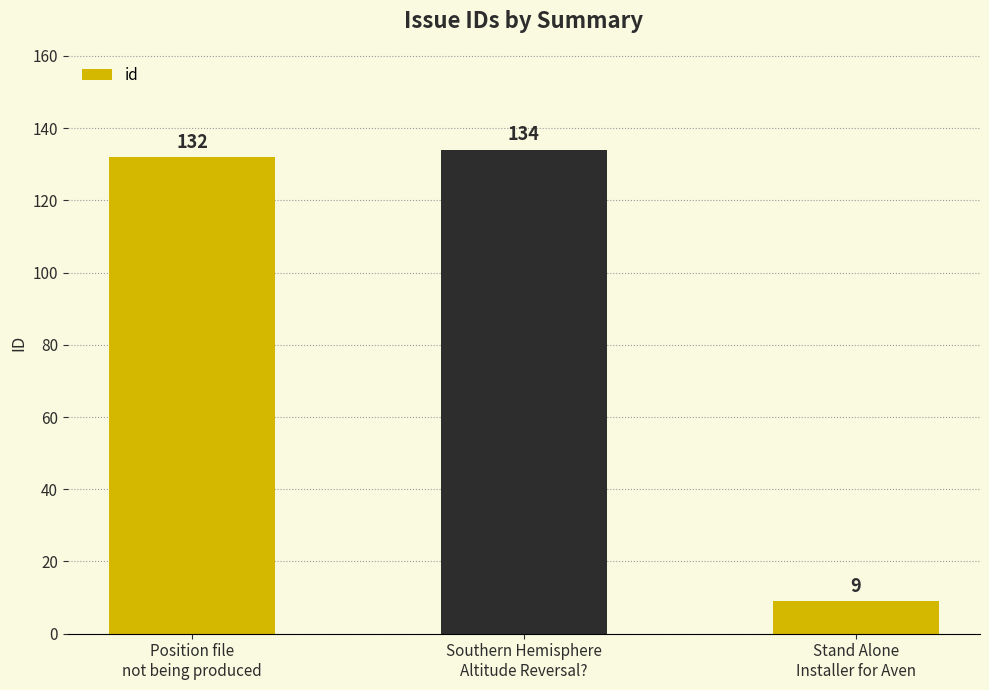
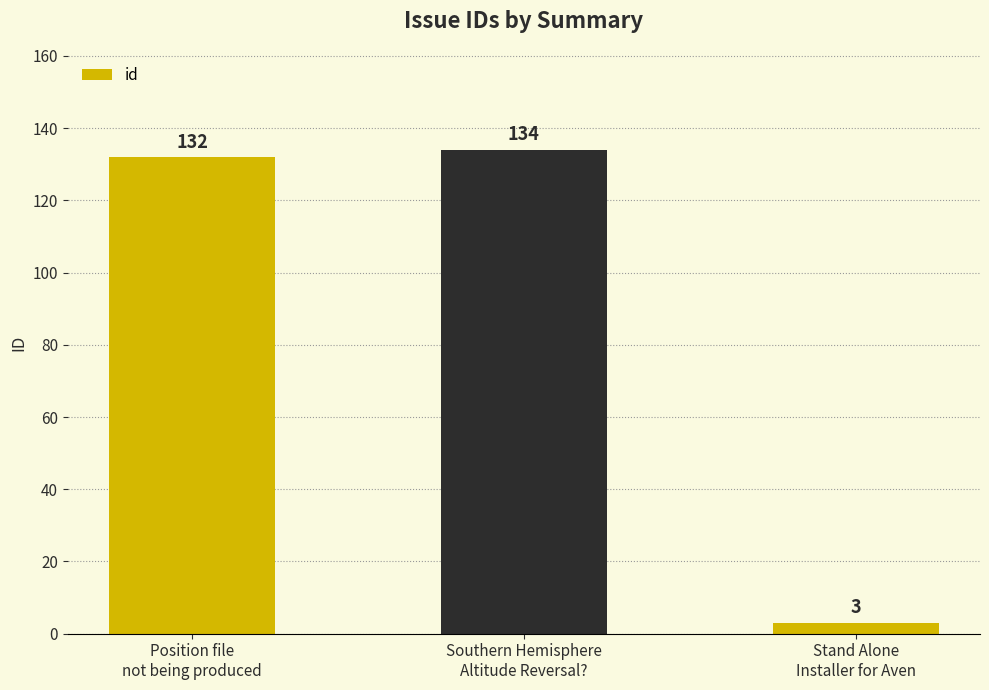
Stand Alone Installer for Aven: 9 -> 3
